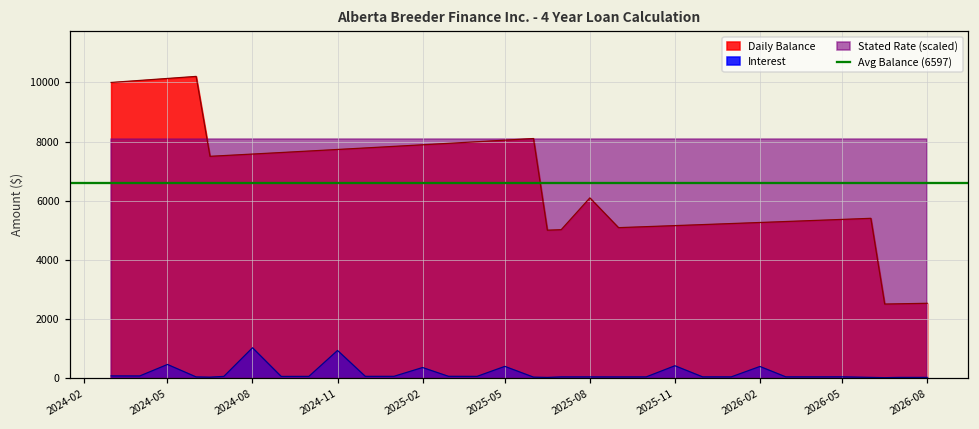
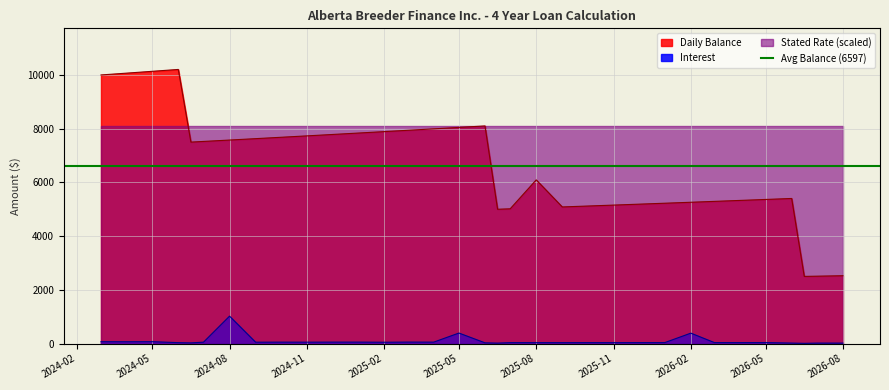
Interest, 2024-05: 500 -> 100
Interest, 2024-11: 900 -> 100
Interest, 2025-02: 400 -> 0
Interest, 2025-11: 400 -> 0
